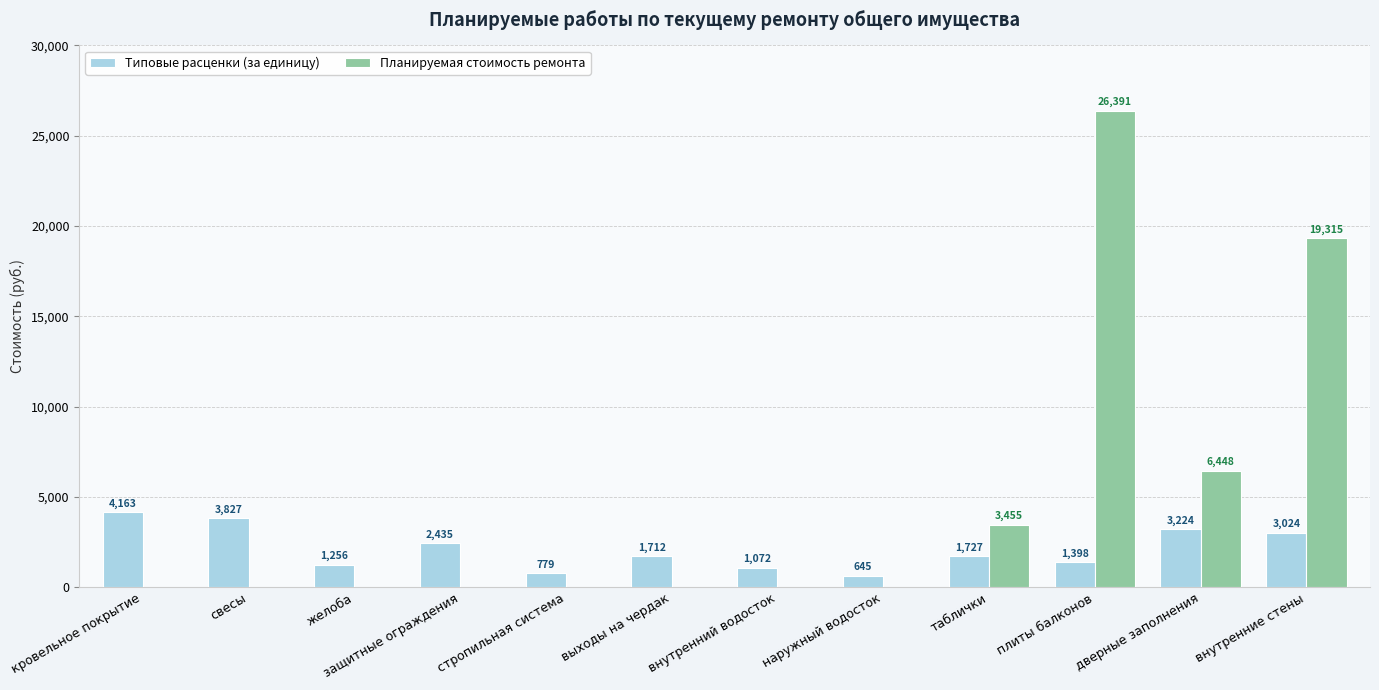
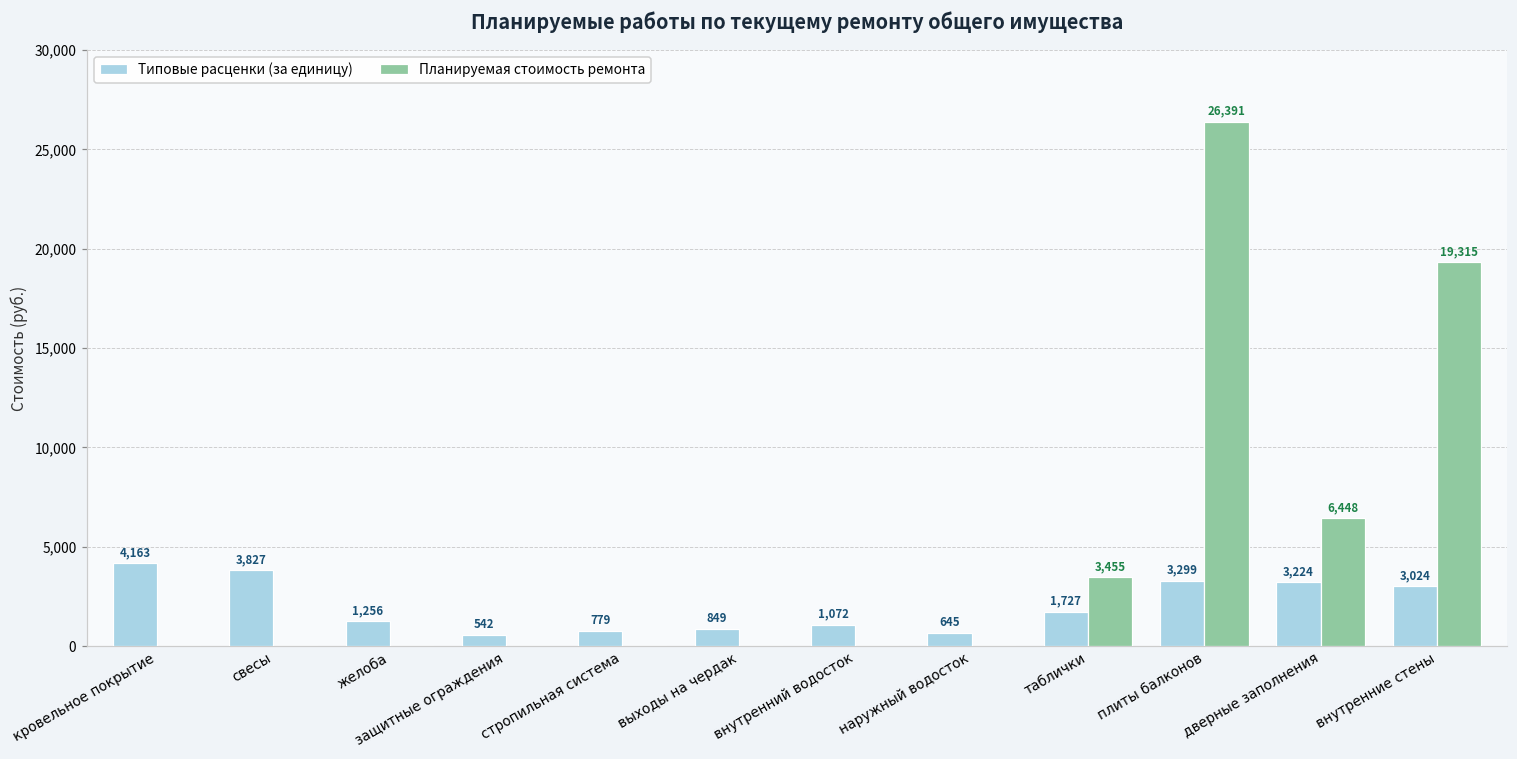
Типовые расценки (за единицу), защитные ограждения: 2,435 -> 542
Типовые расценки (за единицу), выходы на чердак: 1,712 -> 849
Типовые расценки (за единицу), плиты балконов: 1,398 -> 3,299
